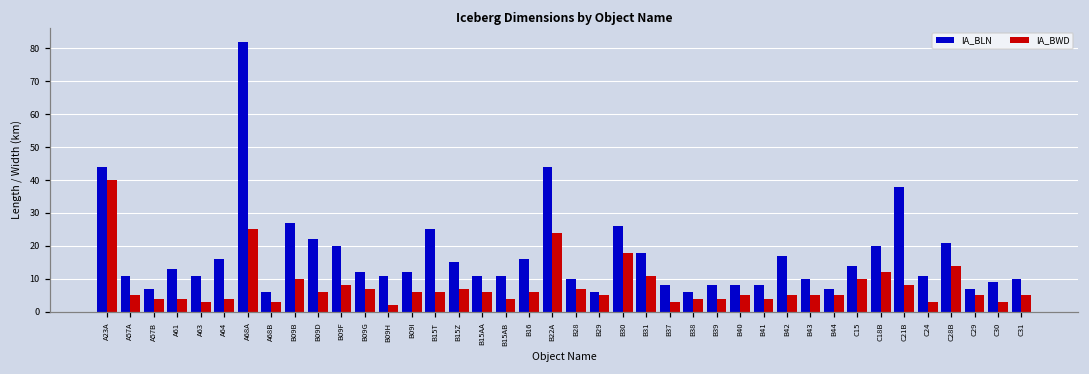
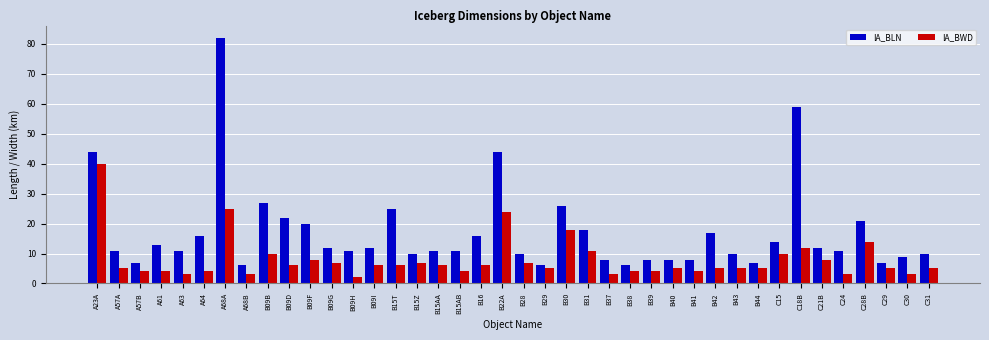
IA_BLN, B15Z: 15 -> 10
IA_BLN, C18B: 20 -> 59
IA_BLN, C21B: 38 -> 12
